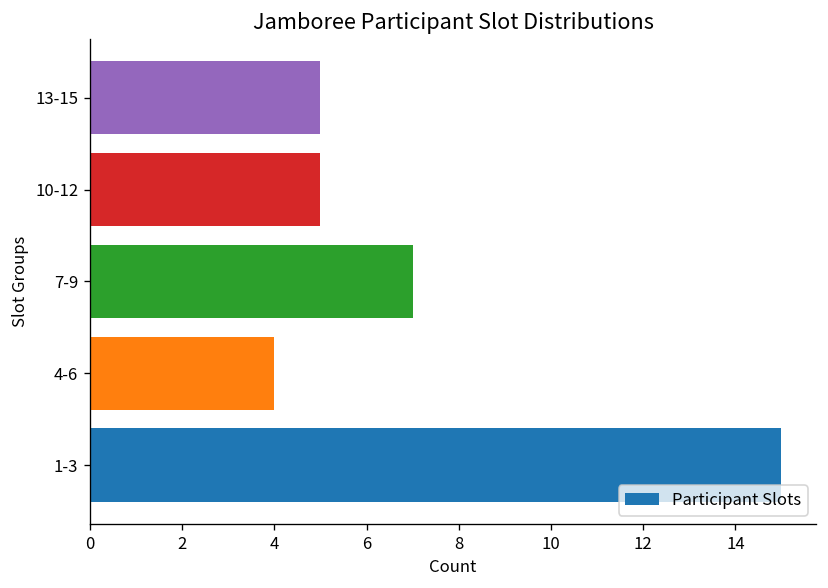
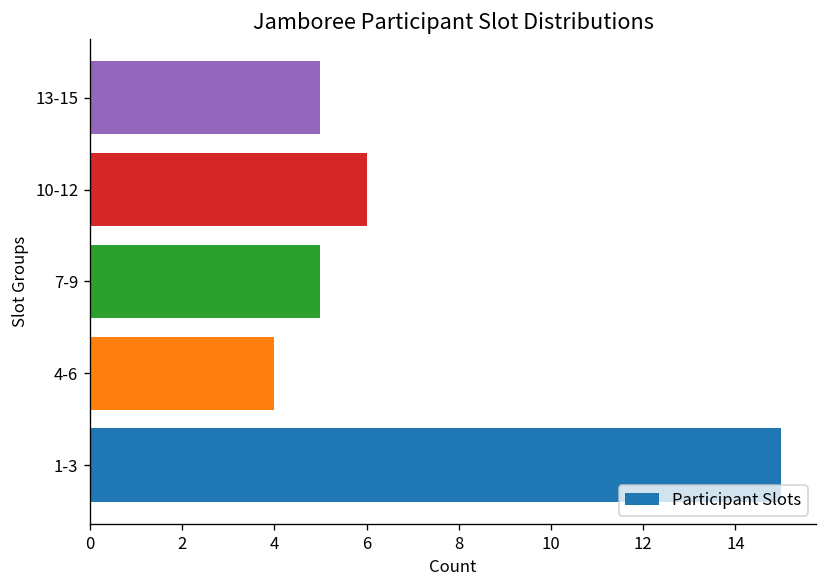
10-12: 5 -> 6
7-9: 7 -> 5
